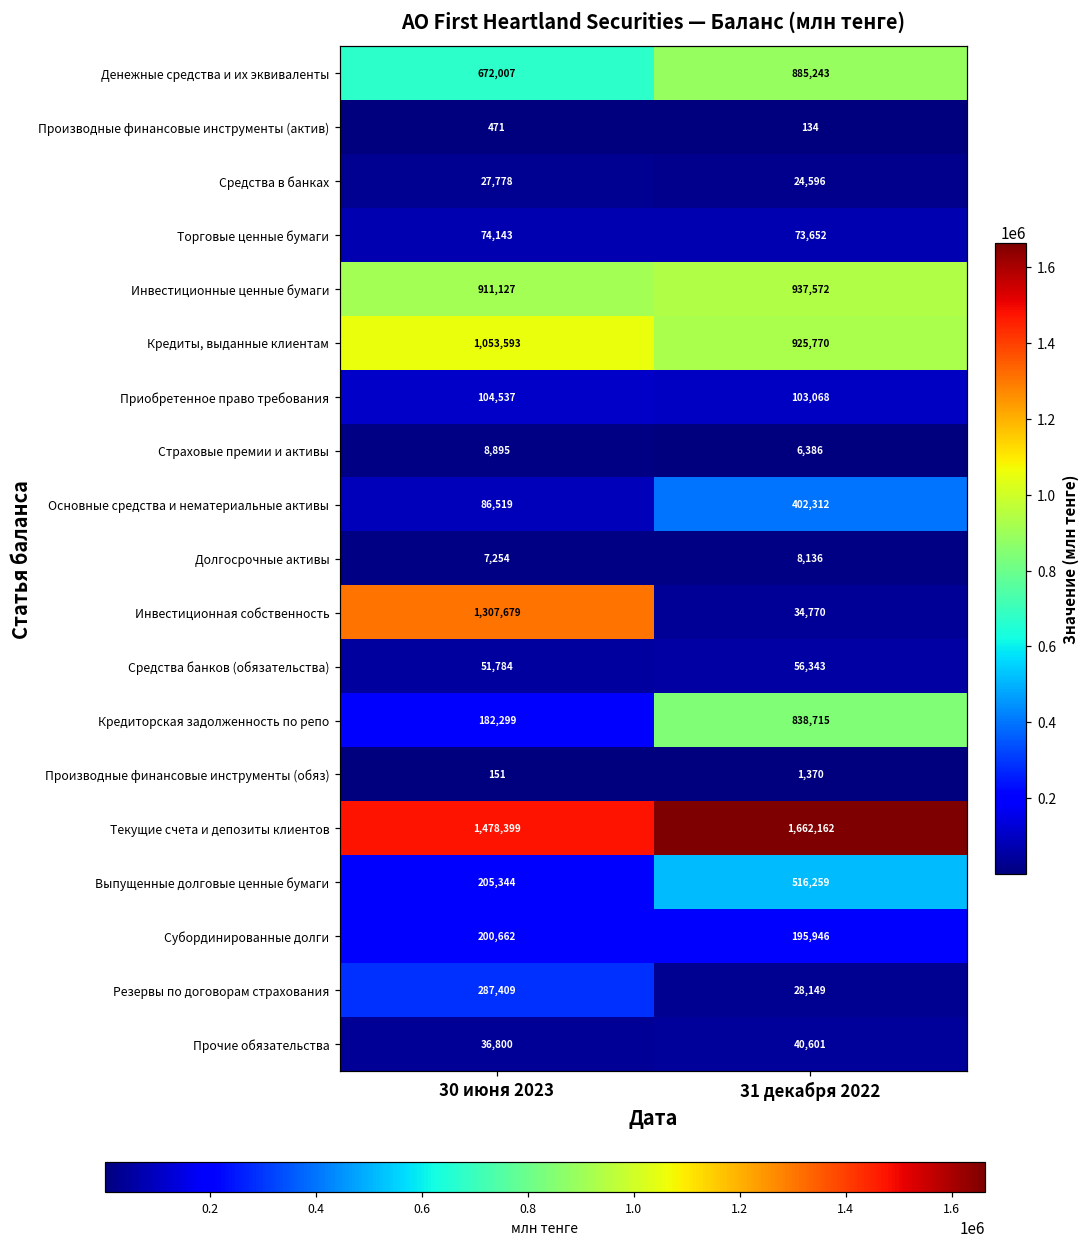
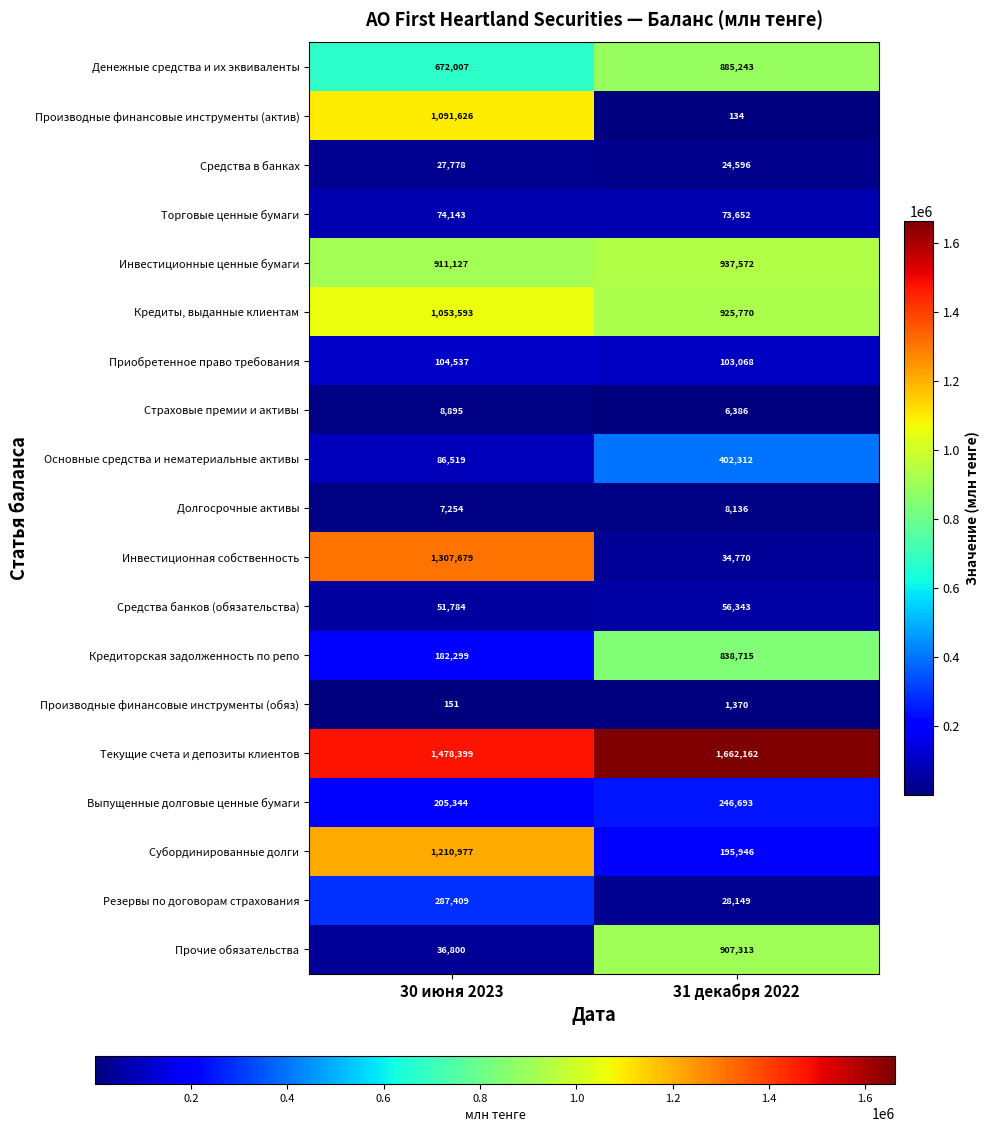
Производные финансовые инструменты (актив), 30 июня 2023: 471 -> 1,091,626
Выпущенные долговые ценные бумаги, 31 декабря 2022: 516,259 -> 246,693
Субординированные долги, 30 июня 2023: 200,662 -> 1,210,977
Прочие обязательства, 31 декабря 2022: 40,601 -> 907,313
